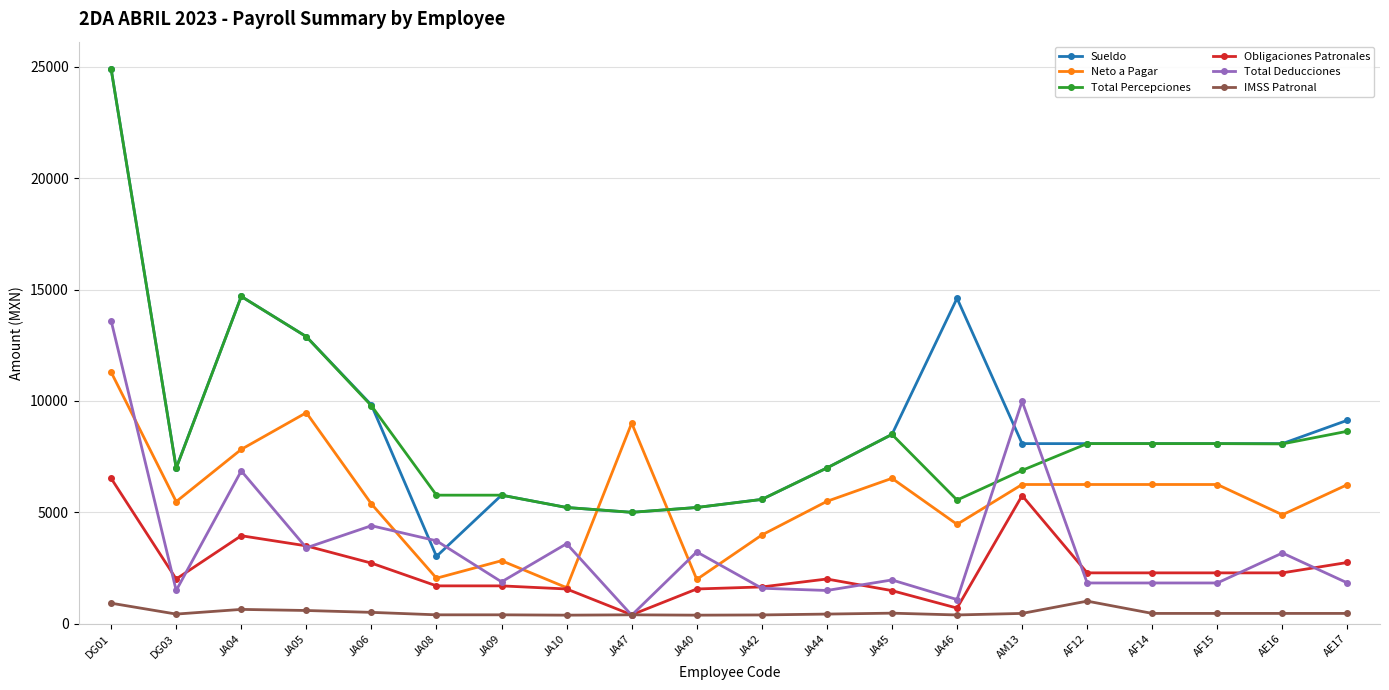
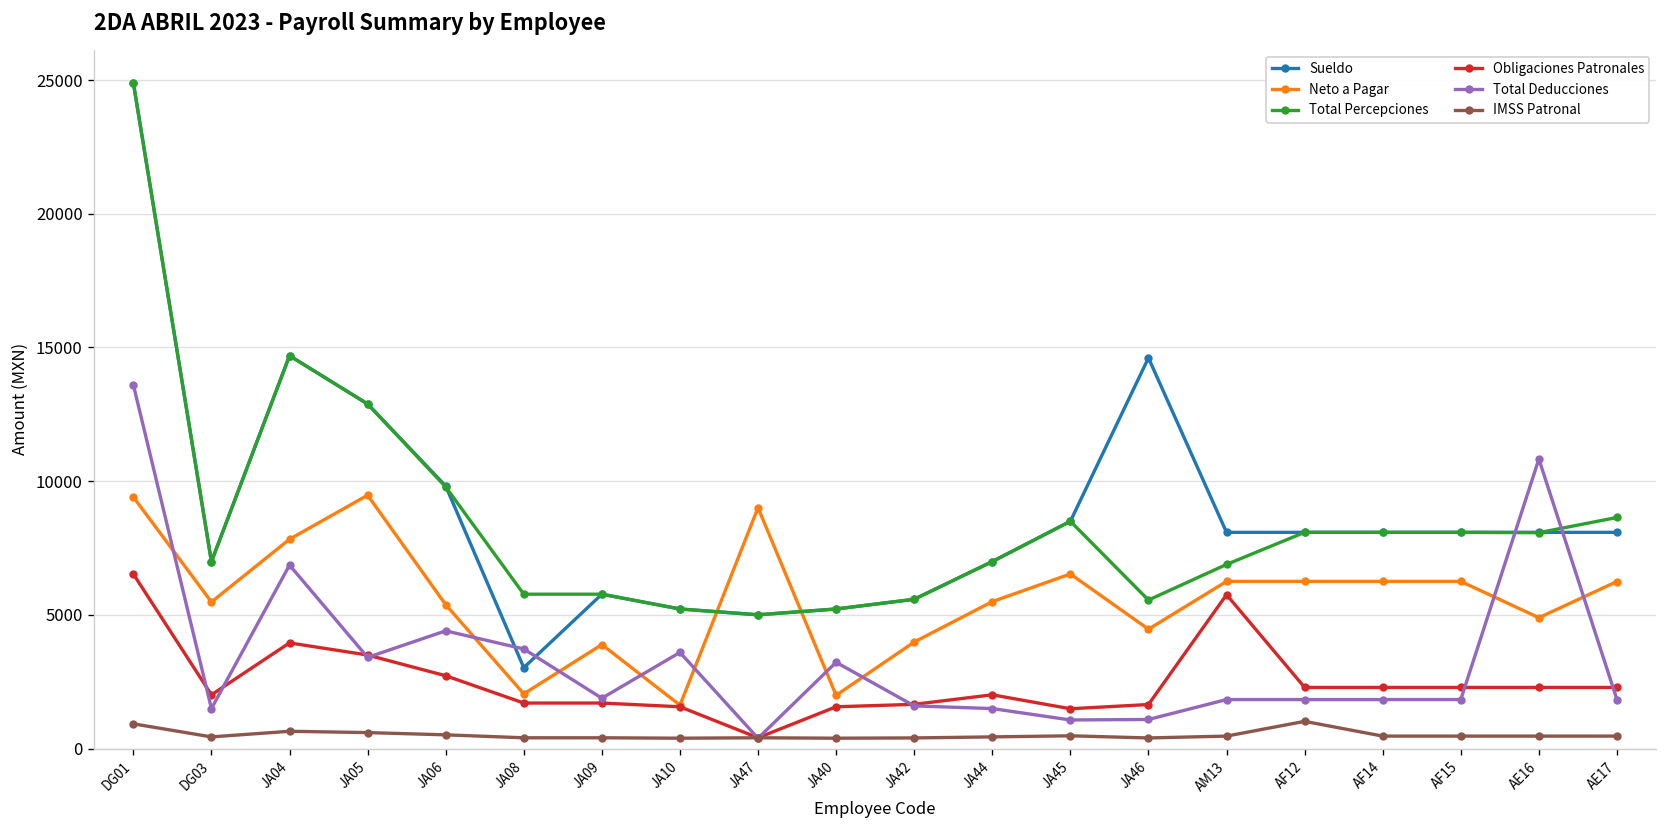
Neto a Pagar, DG01: 11300 -> 9400
Neto a Pagar, JA09: 2800 -> 3900
Total Deducciones, JA45: 2000 -> 1100
Obligaciones Patronales, JA46: 700 -> 1600
Total Deducciones, AM13: 10000 -> 1800
Total Deducciones, AE16: 3200 -> 10800
Sueldo, AE17: 9100 -> 8100
Obligaciones Patronales, AE17: 2800 -> 2300
